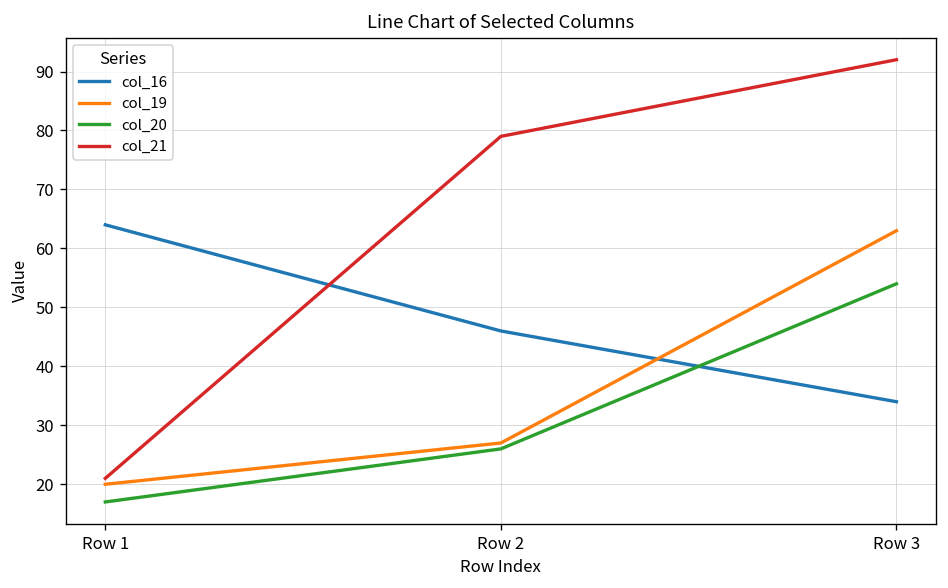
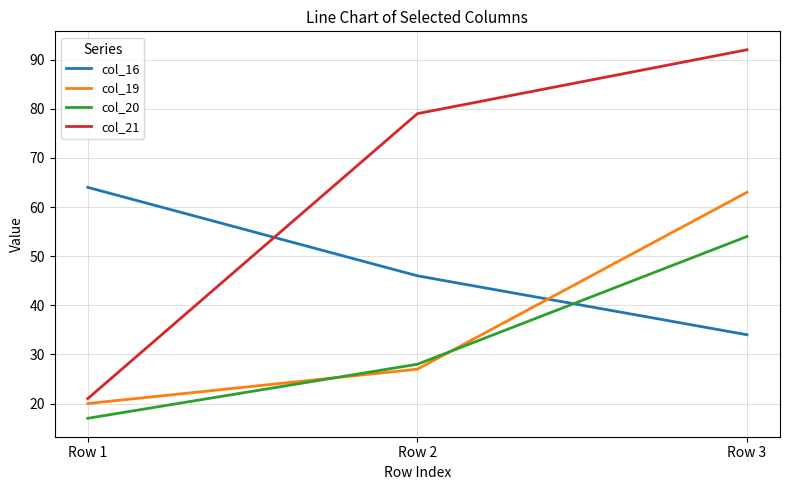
col_20, Row 2: 26 -> 28
